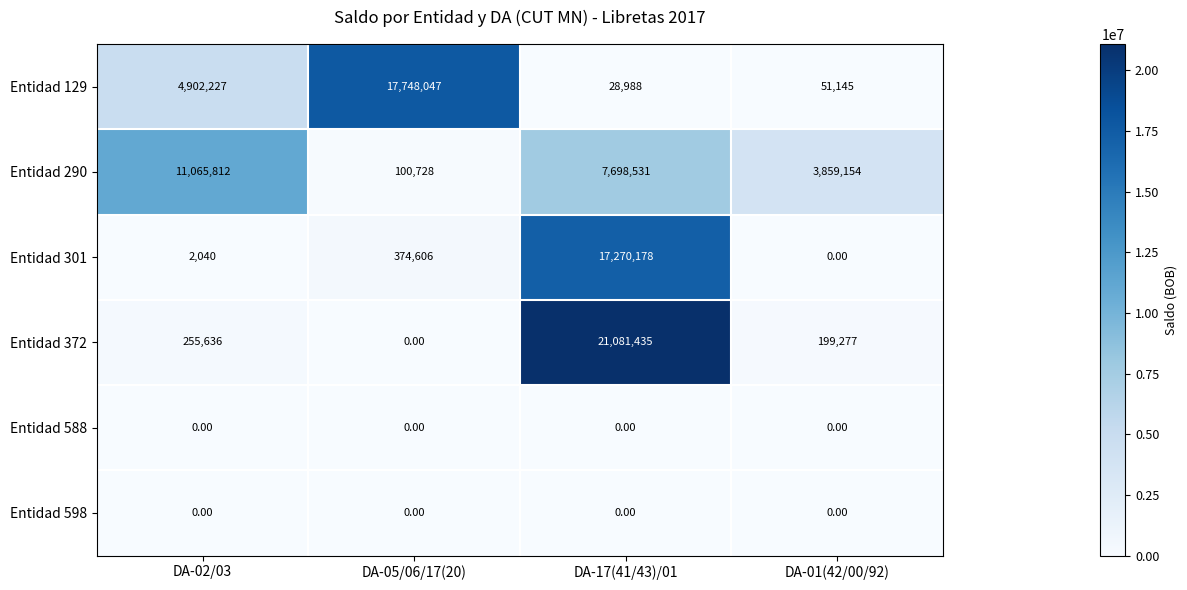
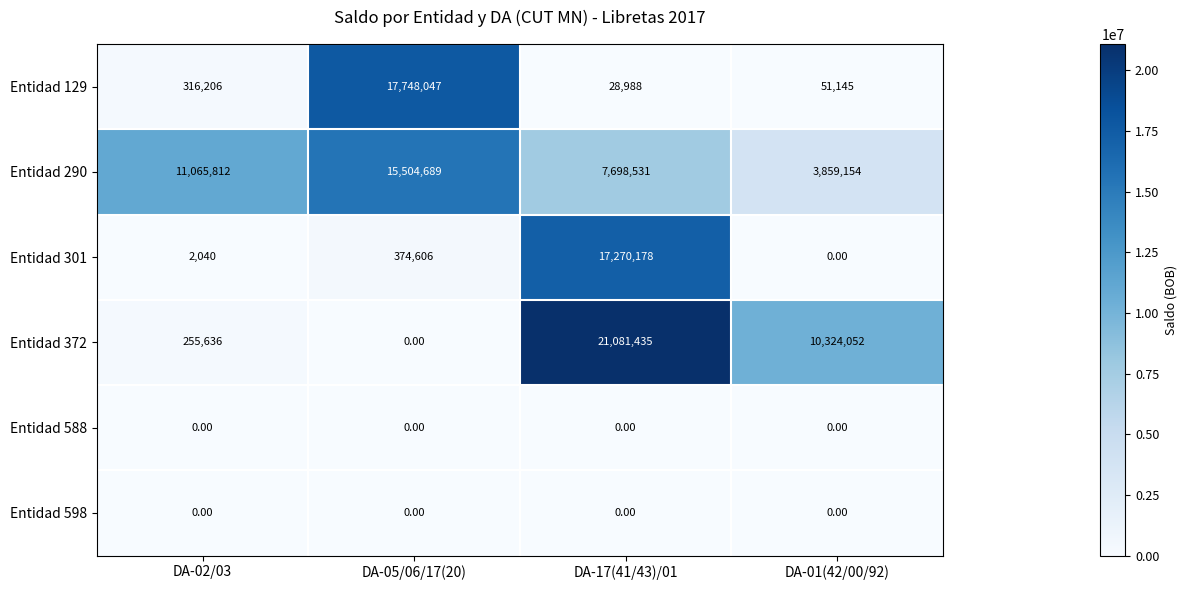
Entidad 129, DA-02/03: 4,902,227 -> 316,206
Entidad 290, DA-05/06/17(20): 100,728 -> 15,504,689
Entidad 372, DA-01(42/00/92): 199,277 -> 10,324,052
